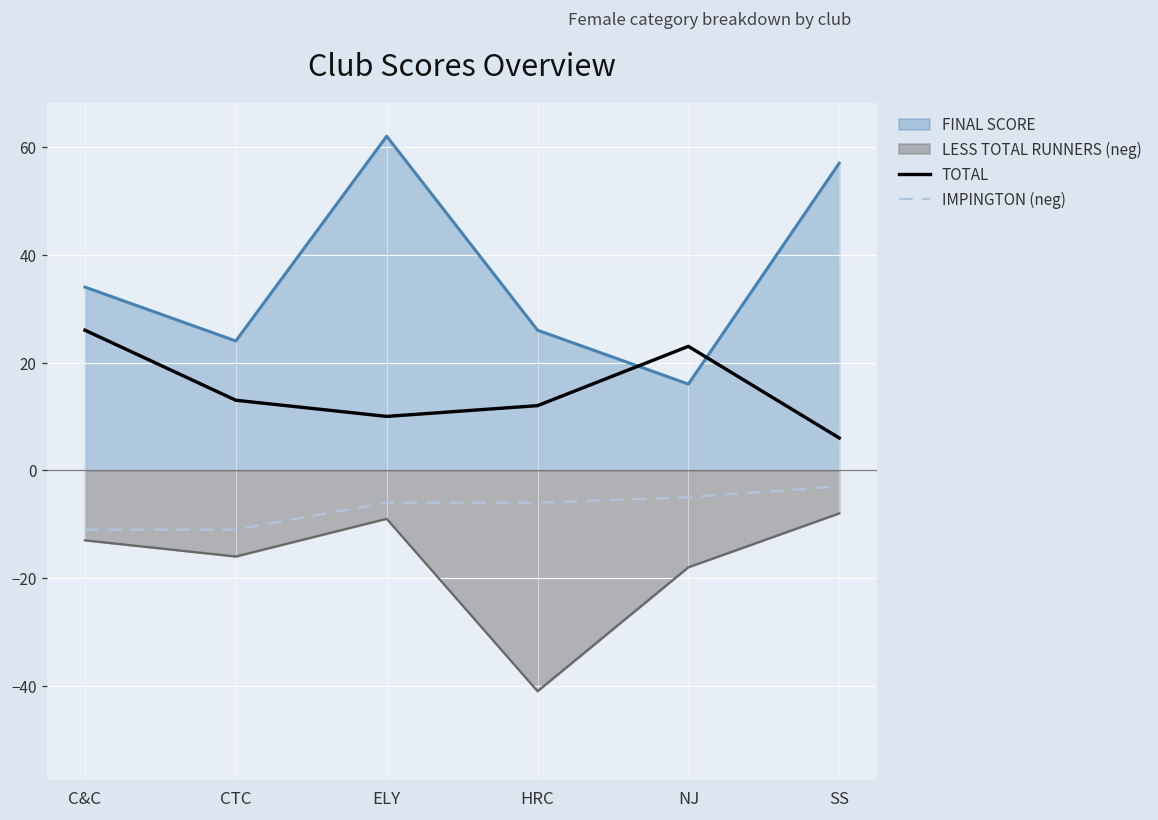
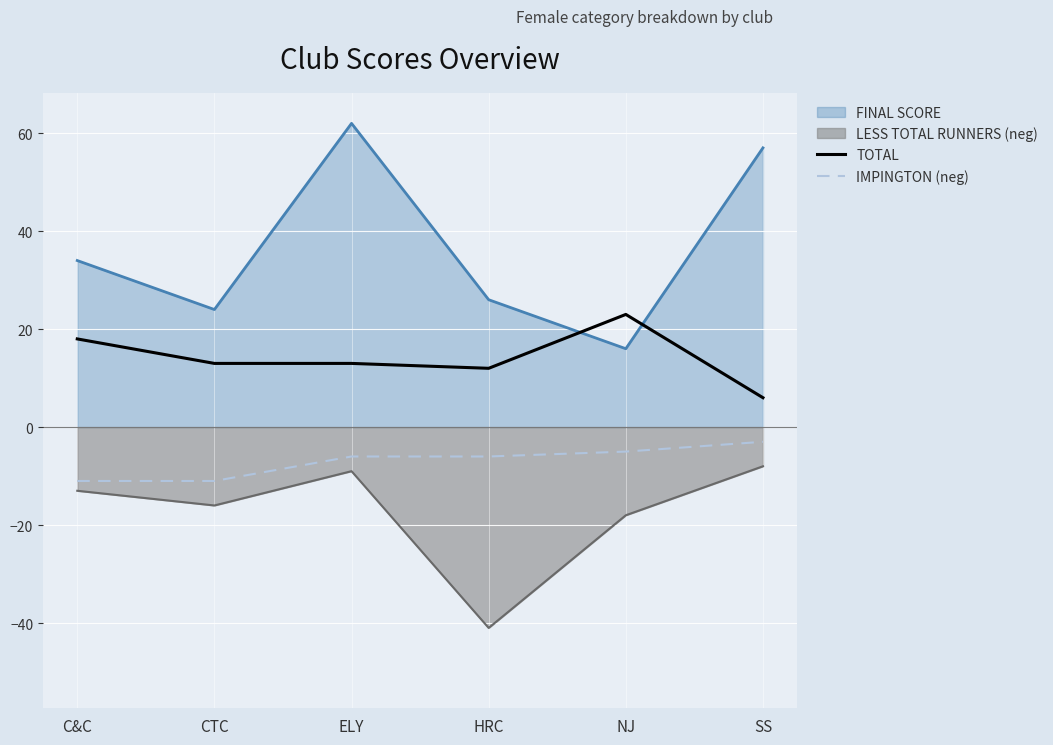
TOTAL, C&C: 26 -> 18
TOTAL, ELY: 10 -> 13
